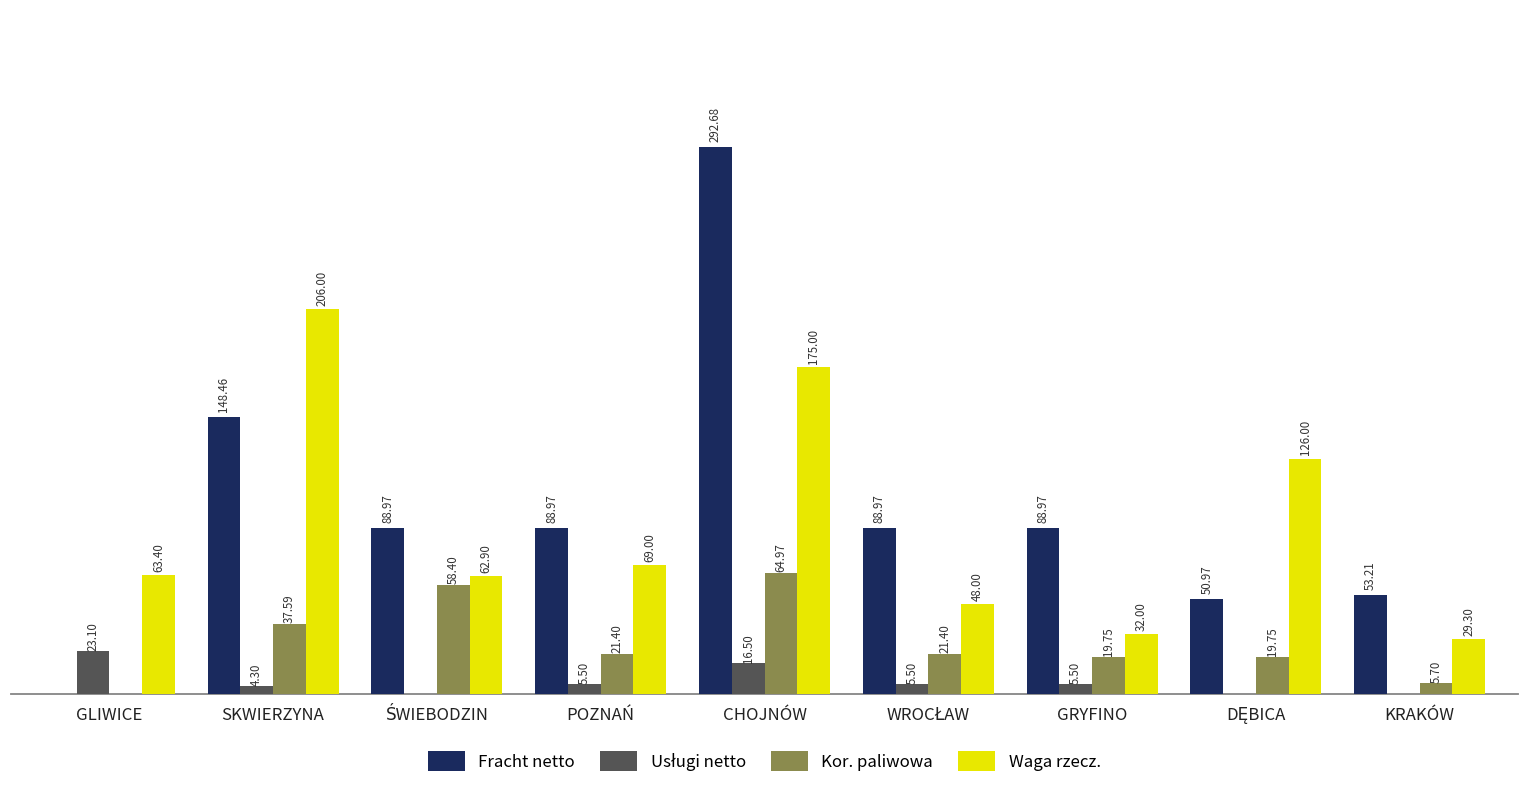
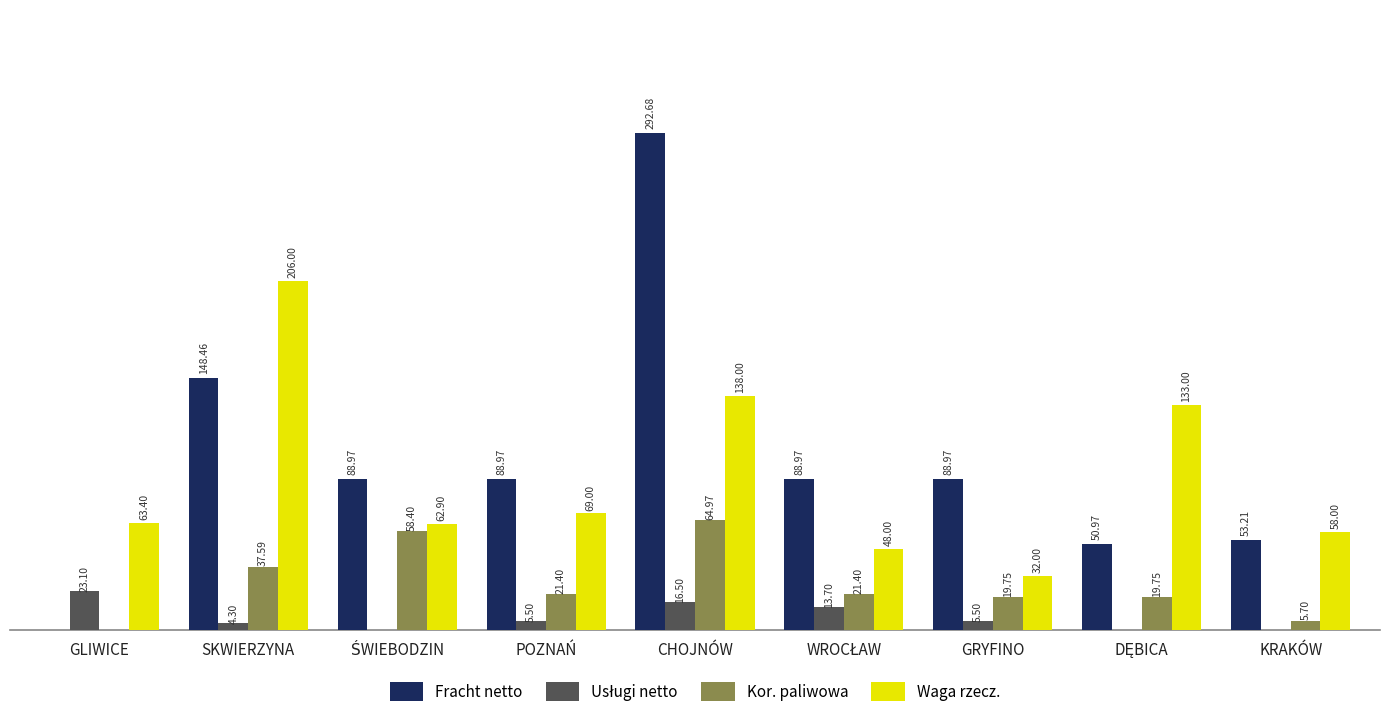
Waga rzecz., CHOJNÓW: 175.00 -> 138.00
Usługi netto, WROCŁAW: 5.50 -> 13.70
Waga rzecz., DĘBICA: 126.00 -> 133.00
Waga rzecz., KRAKÓW: 29.30 -> 58.00
